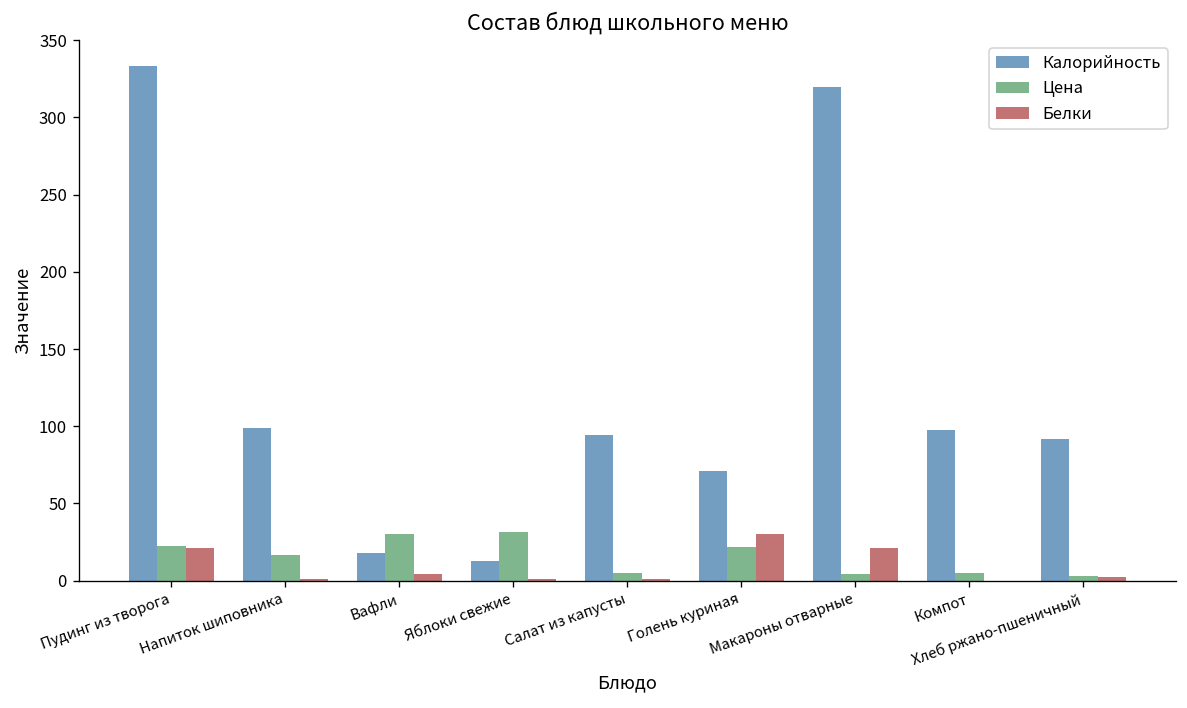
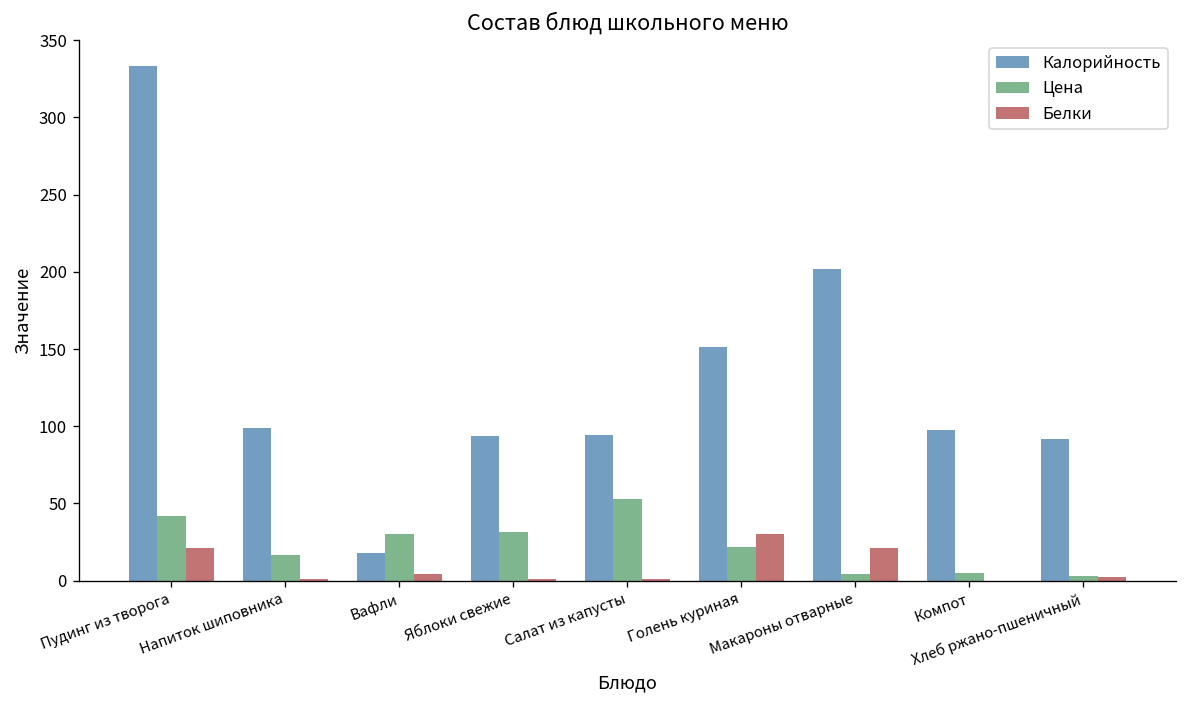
Цена, Пудинг из творога: 23 -> 42
Калорийность, Яблоки свежие: 13 -> 94
Цена, Салат из капусты: 5 -> 53
Калорийность, Голень куриная: 71 -> 151
Калорийность, Макароны отварные: 320 -> 202
